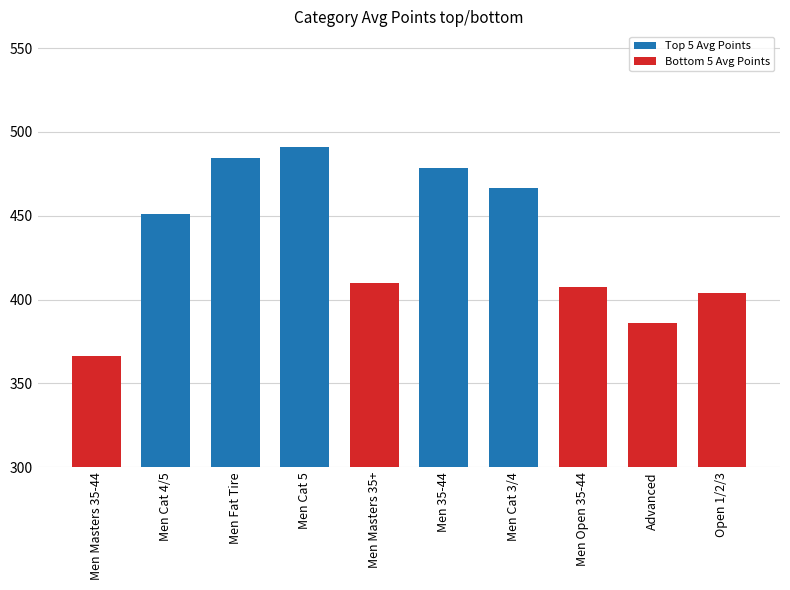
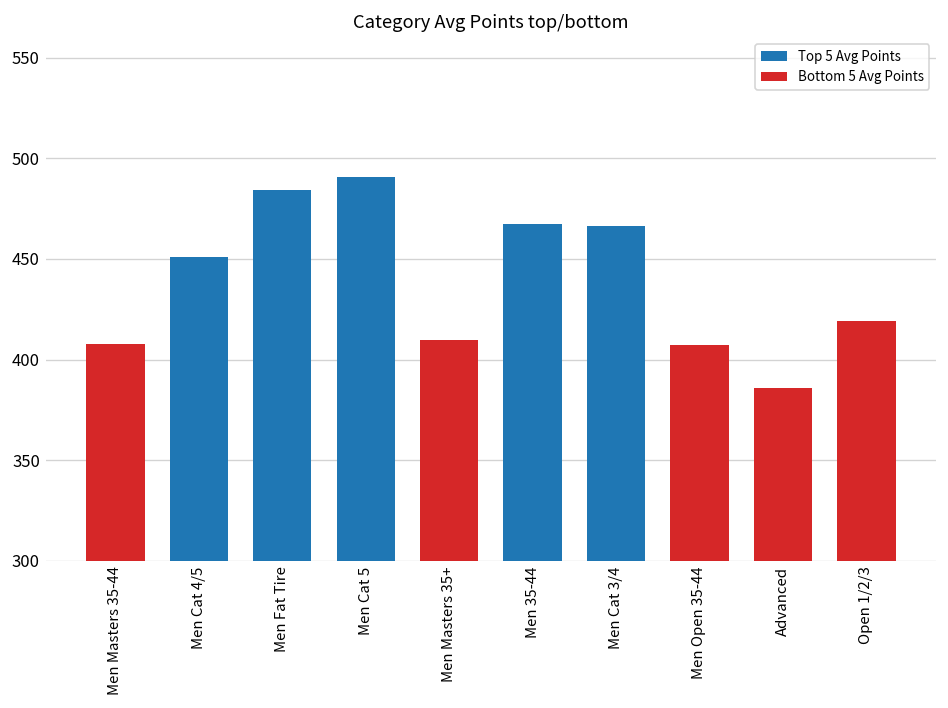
Men Masters 35-44: 366 -> 408
Men 35-44: 479 -> 467
Open 1/2/3: 404 -> 419
